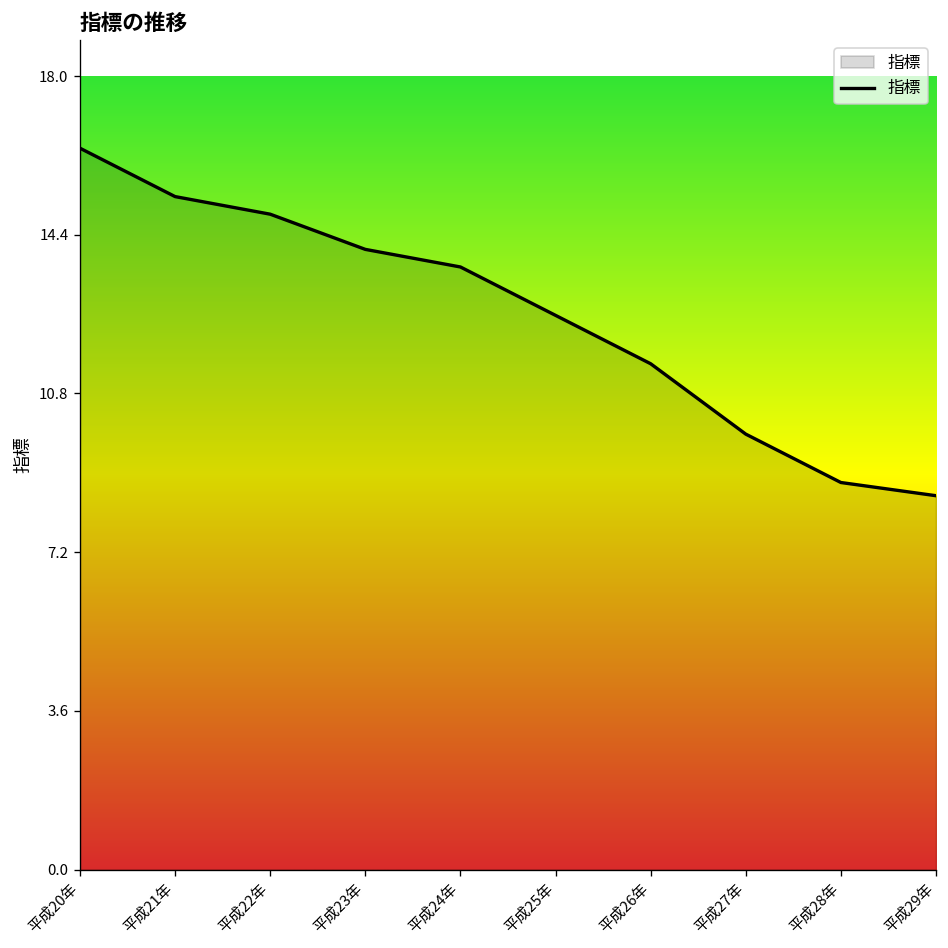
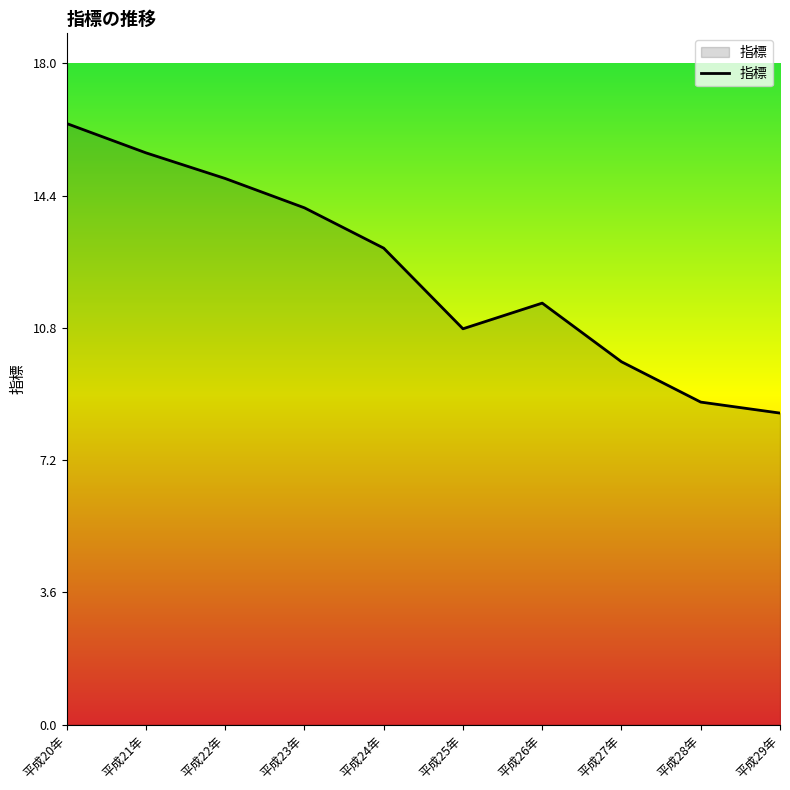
平成21年: 15.3 -> 15.6
平成24年: 13.7 -> 13.0
平成25年: 12.6 -> 10.8
